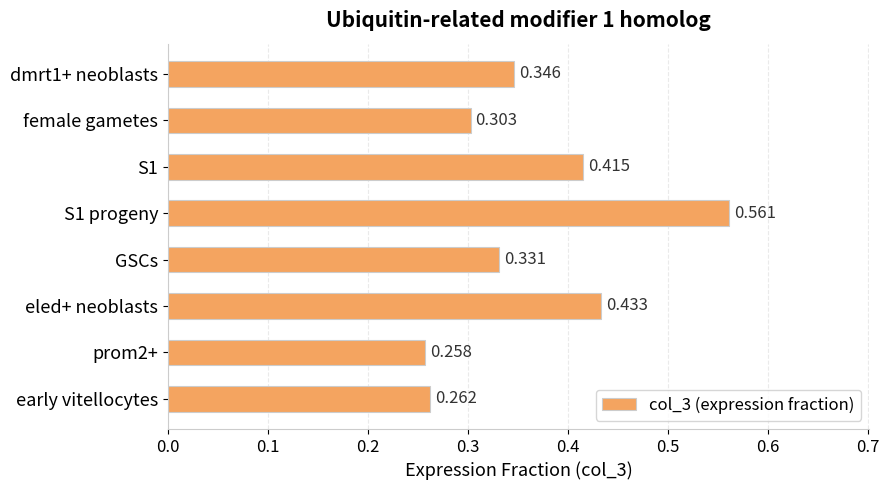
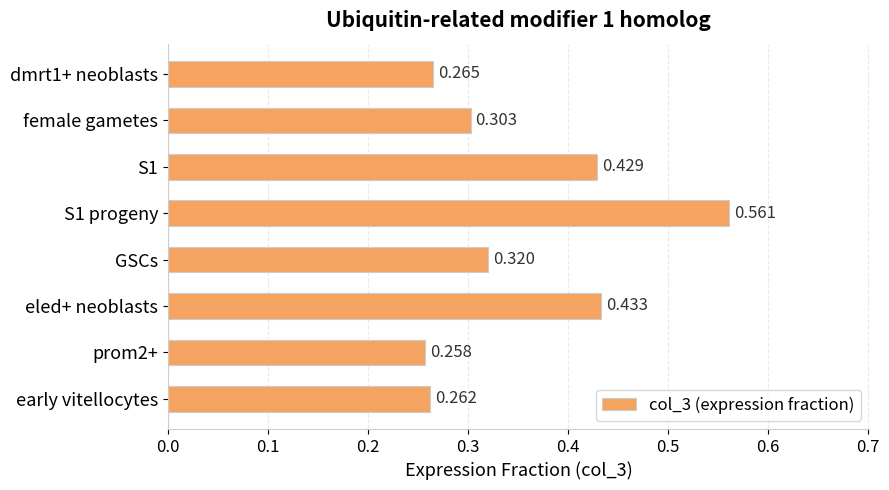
dmrt1+ neoblasts: 0.346 -> 0.265
S1: 0.415 -> 0.429
GSCs: 0.331 -> 0.320
